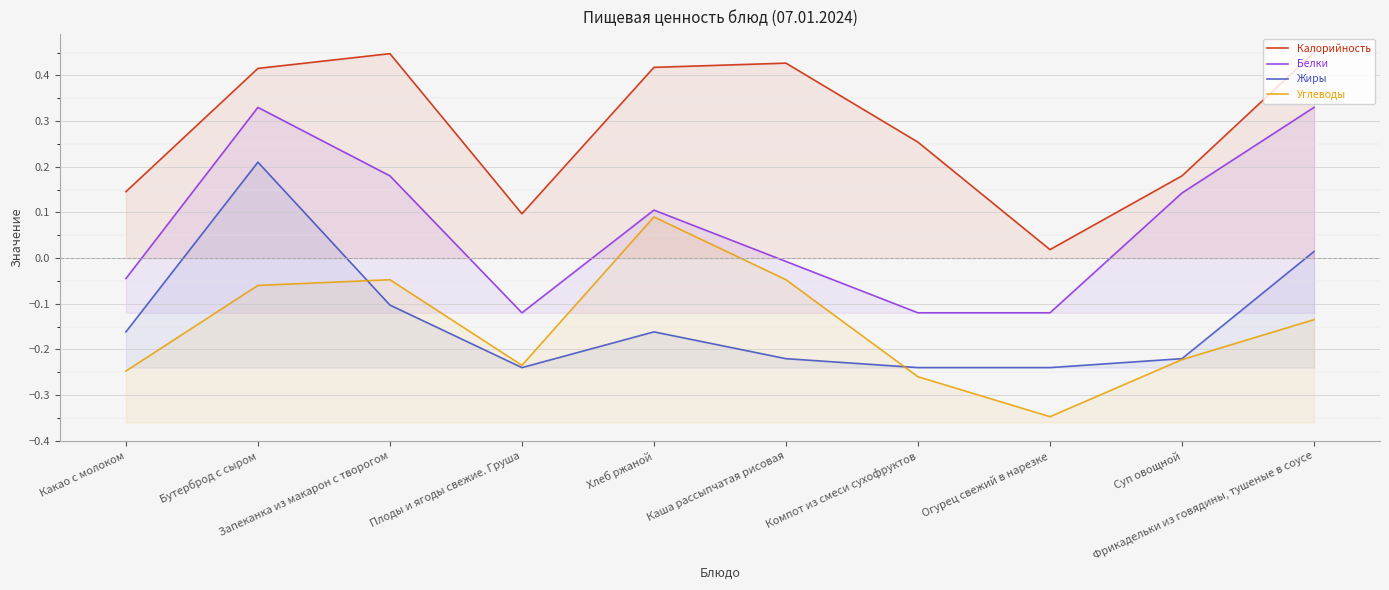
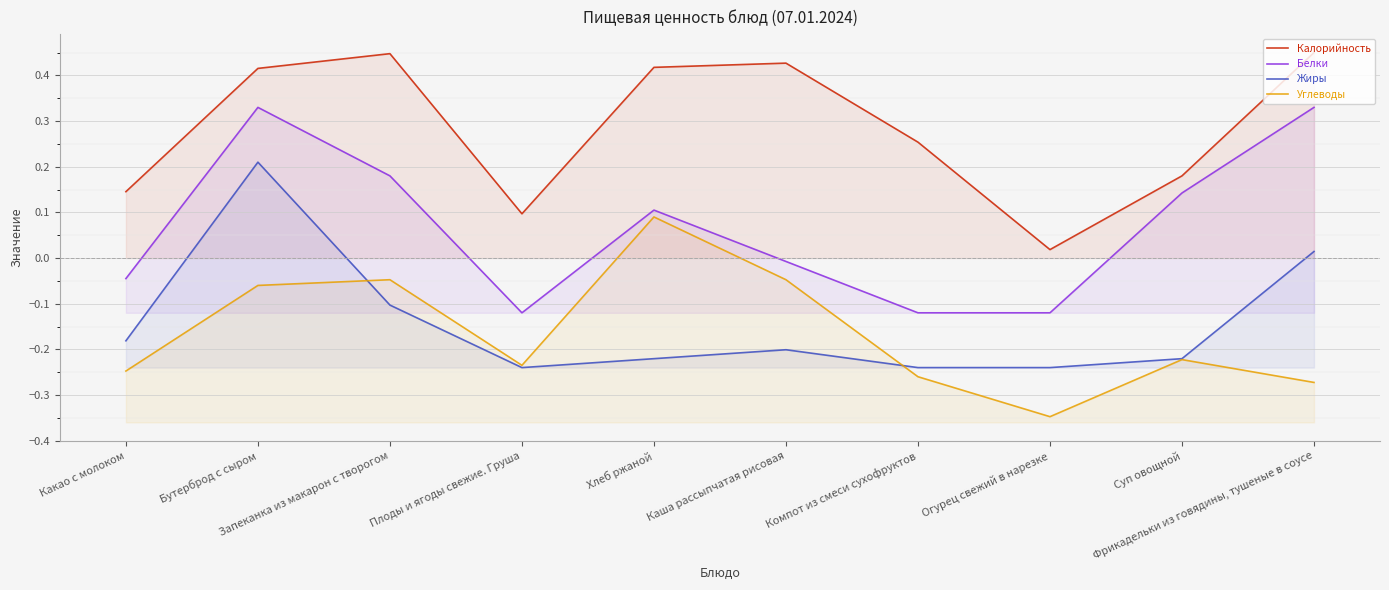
Жиры, Какао с молоком: -0.16 -> -0.18
Жиры, Хлеб ржаной: -0.16 -> -0.22
Жиры, Каша рассыпчатая рисовая: -0.22 -> -0.20
Углеводы, Фрикадельки из говядины, тушеные в соусе: -0.13 -> -0.27
